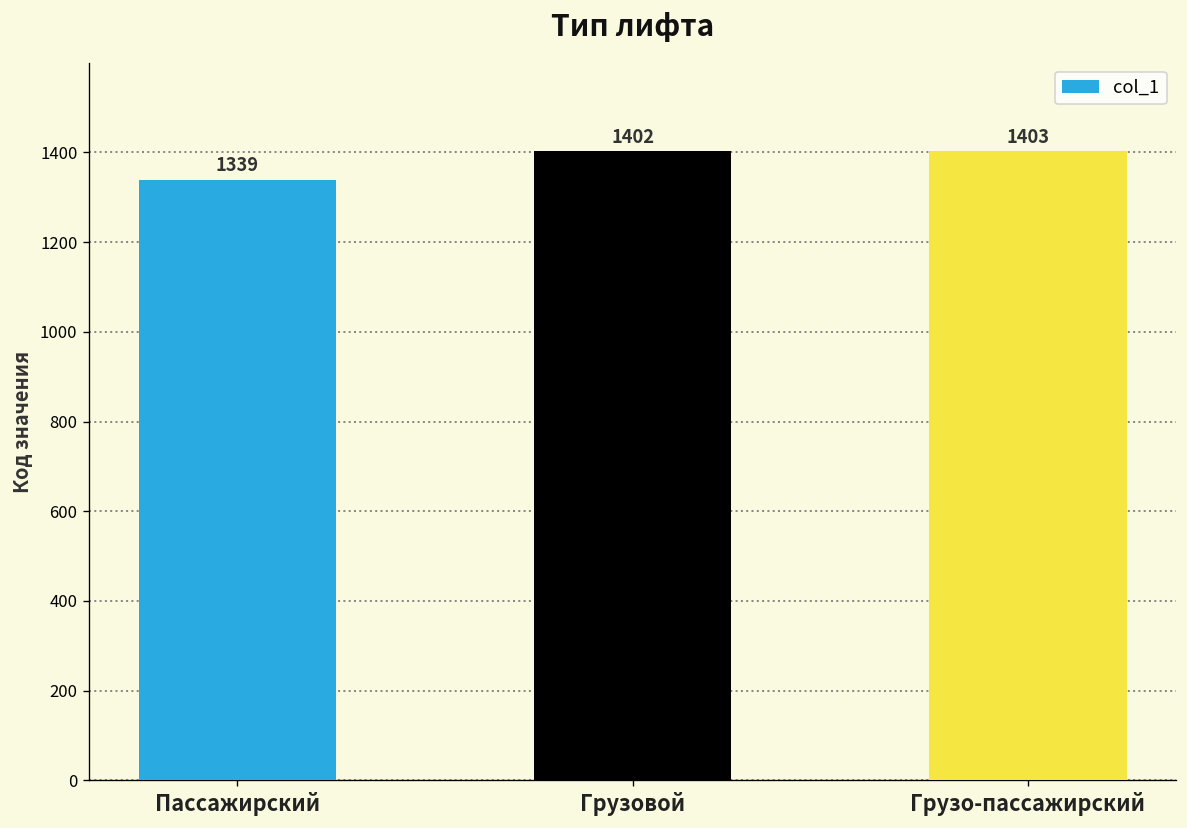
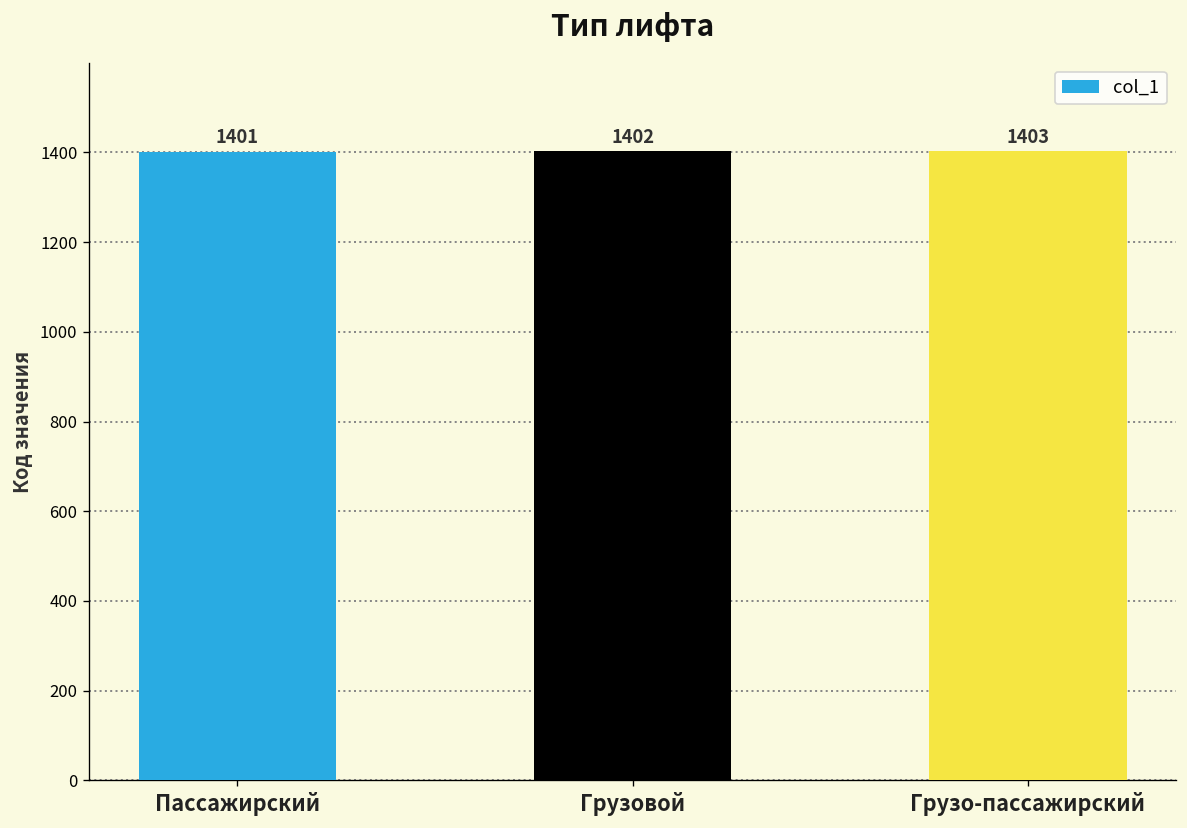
Пассажирский: 1339 -> 1401
